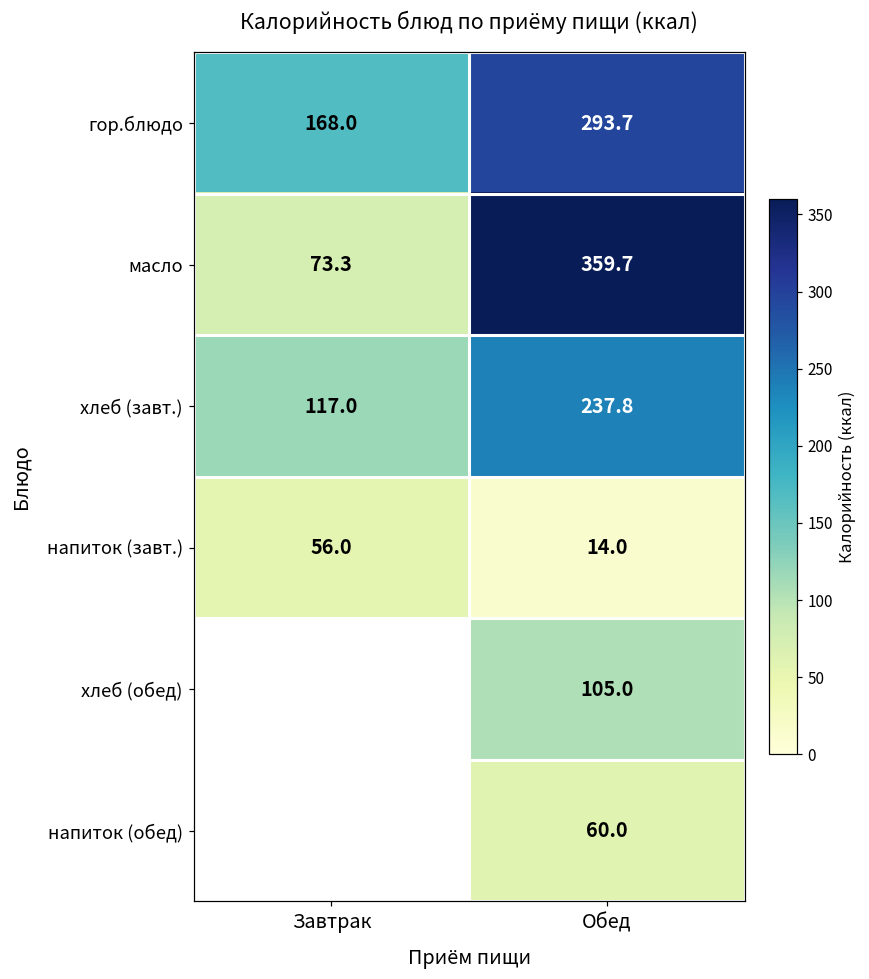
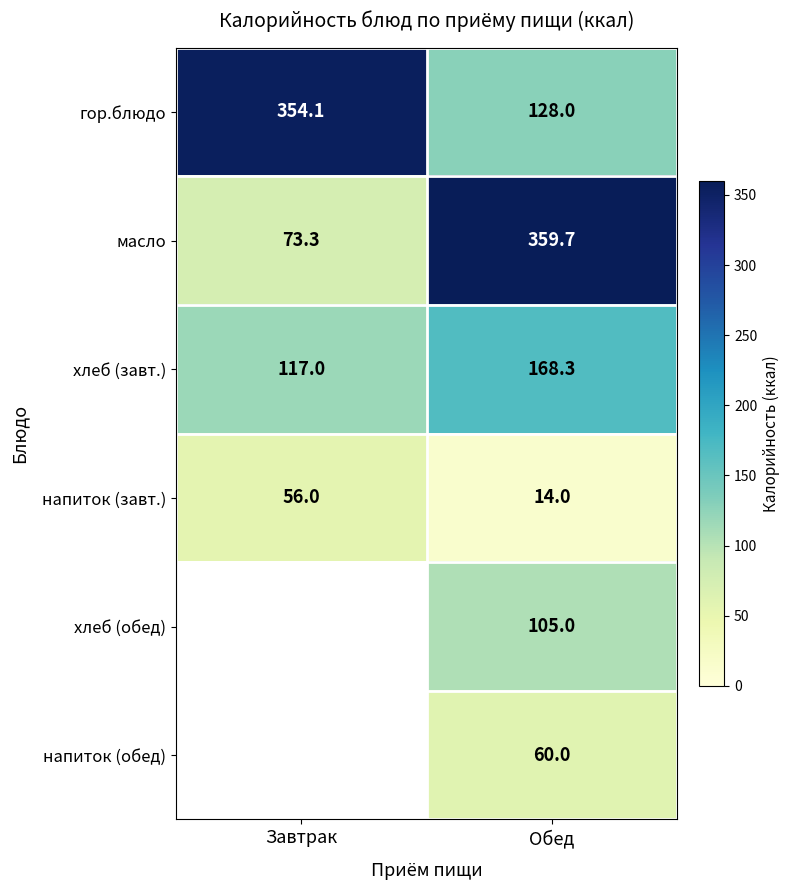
гор.блюдо, Завтрак: 168.0 -> 354.1
гор.блюдо, Обед: 293.7 -> 128.0
хлеб (завт.), Обед: 237.8 -> 168.3
